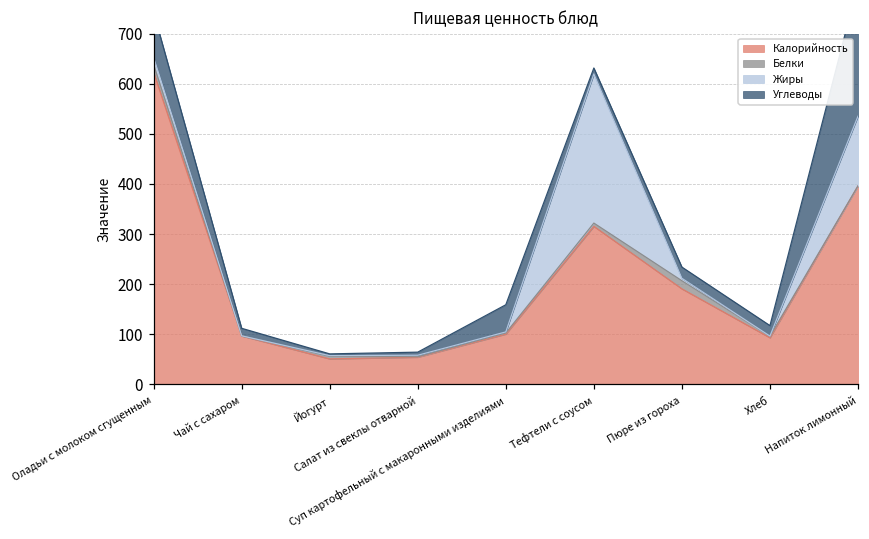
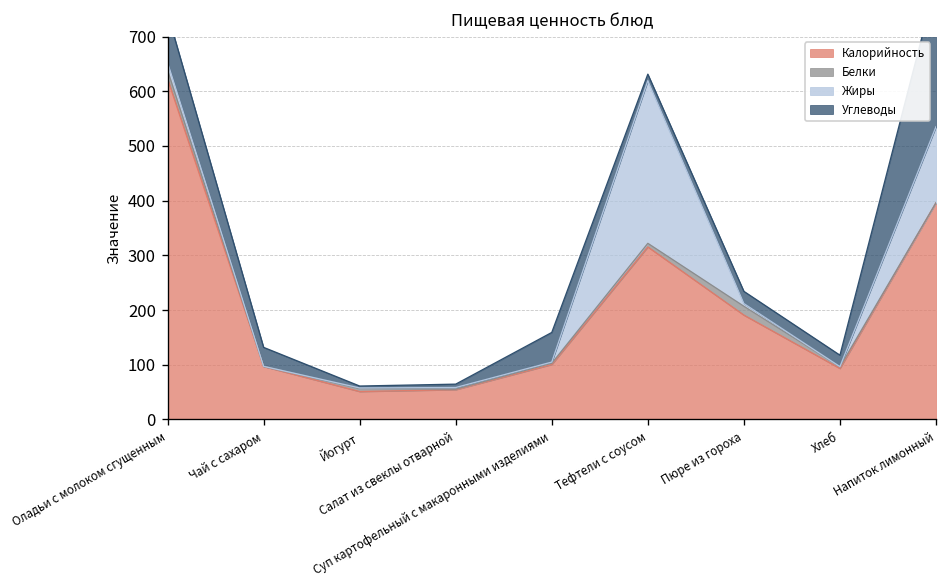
Углеводы, Чай с сахаром: 20 -> 30
